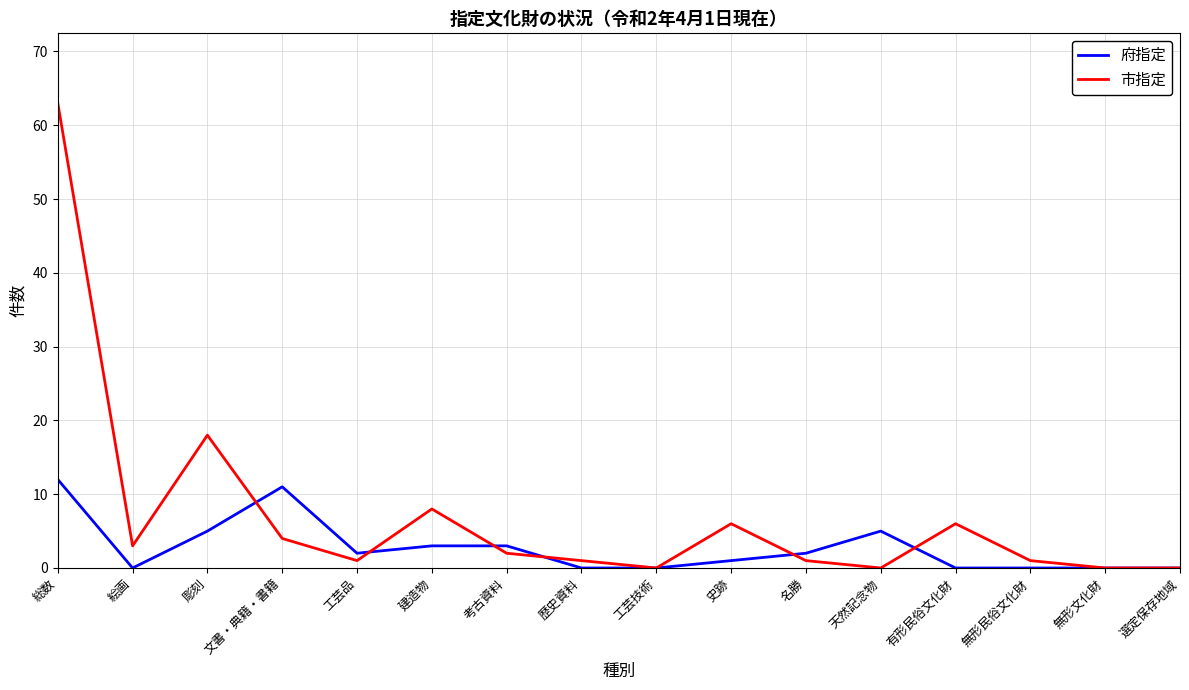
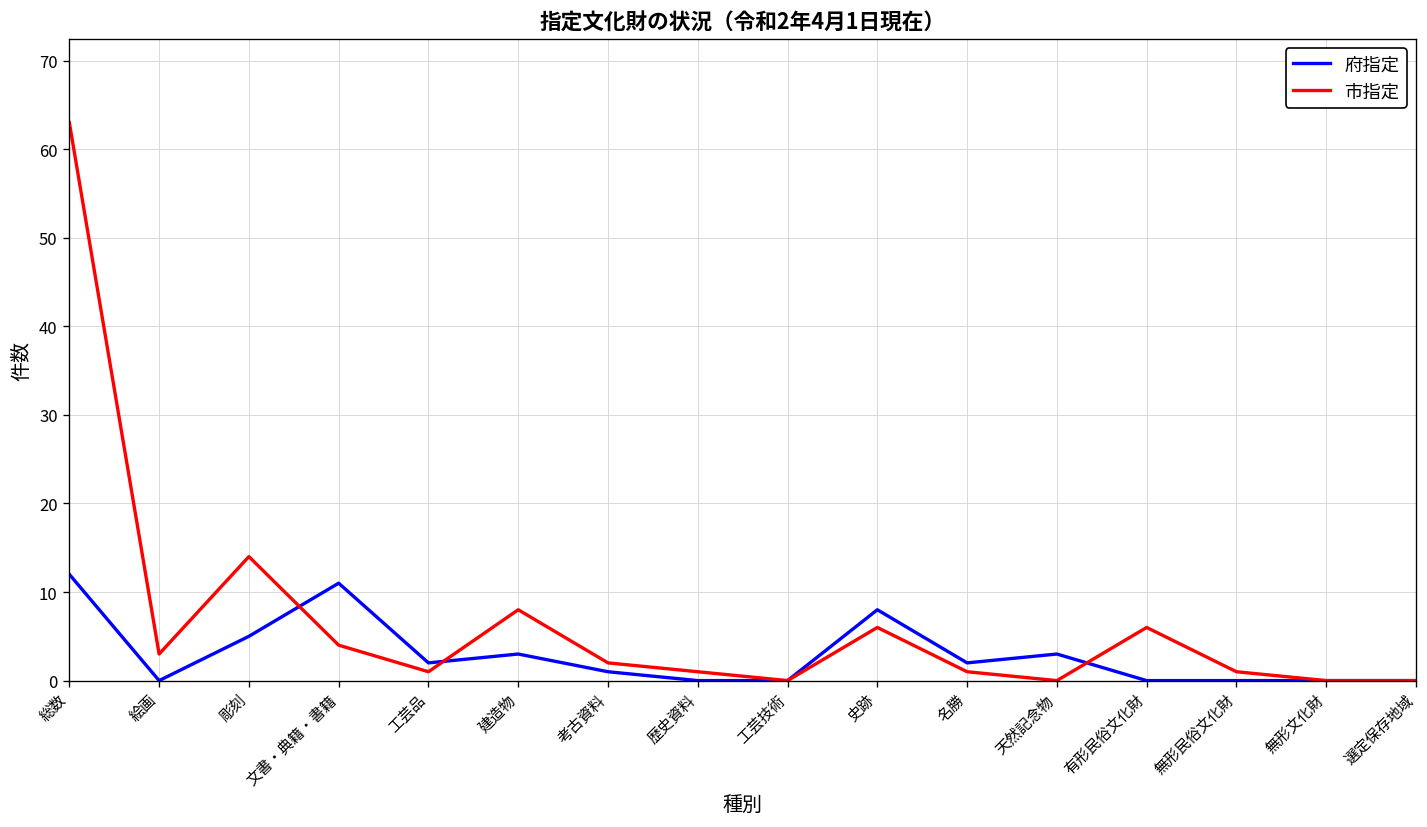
市指定, 彫刻: 18 -> 14
府指定, 考古資料: 3 -> 1
府指定, 史跡: 1 -> 8
府指定, 天然記念物: 5 -> 3
